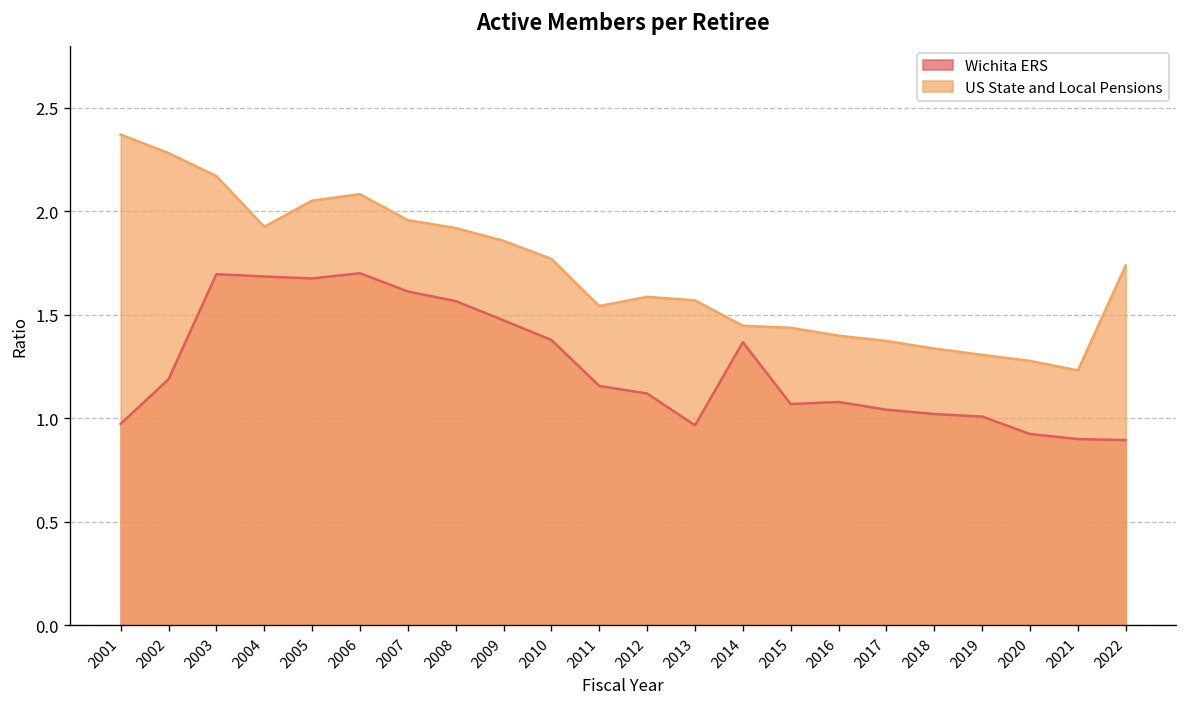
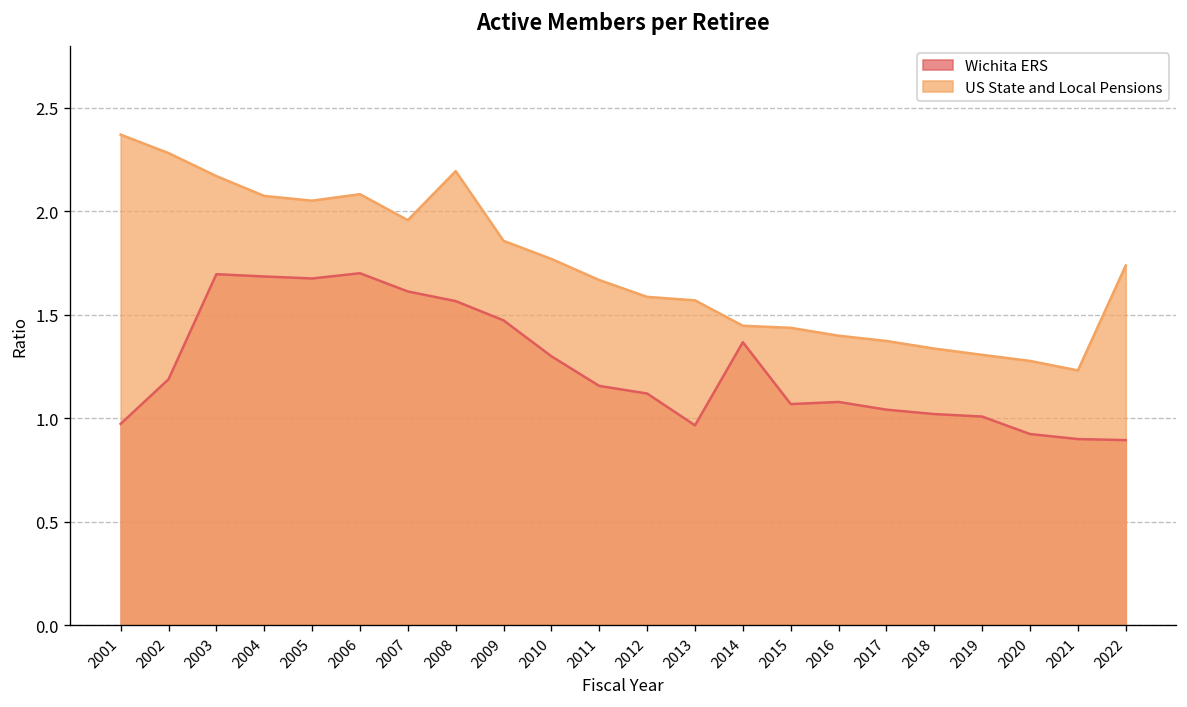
US State and Local Pensions, 2004: 1.92 -> 2.07
US State and Local Pensions, 2008: 1.92 -> 2.19
Wichita ERS, 2010: 1.38 -> 1.30
US State and Local Pensions, 2011: 1.54 -> 1.67
